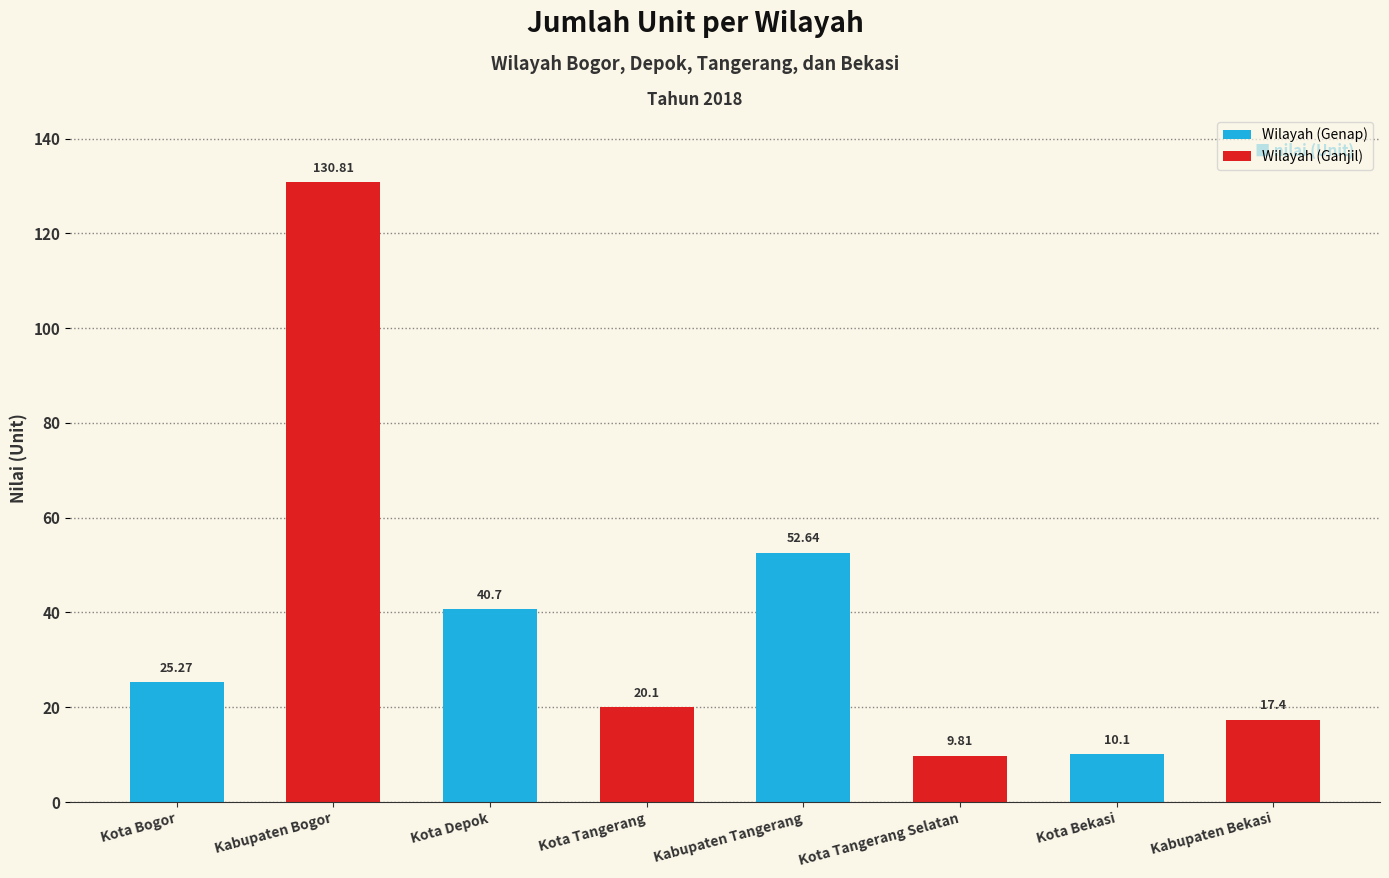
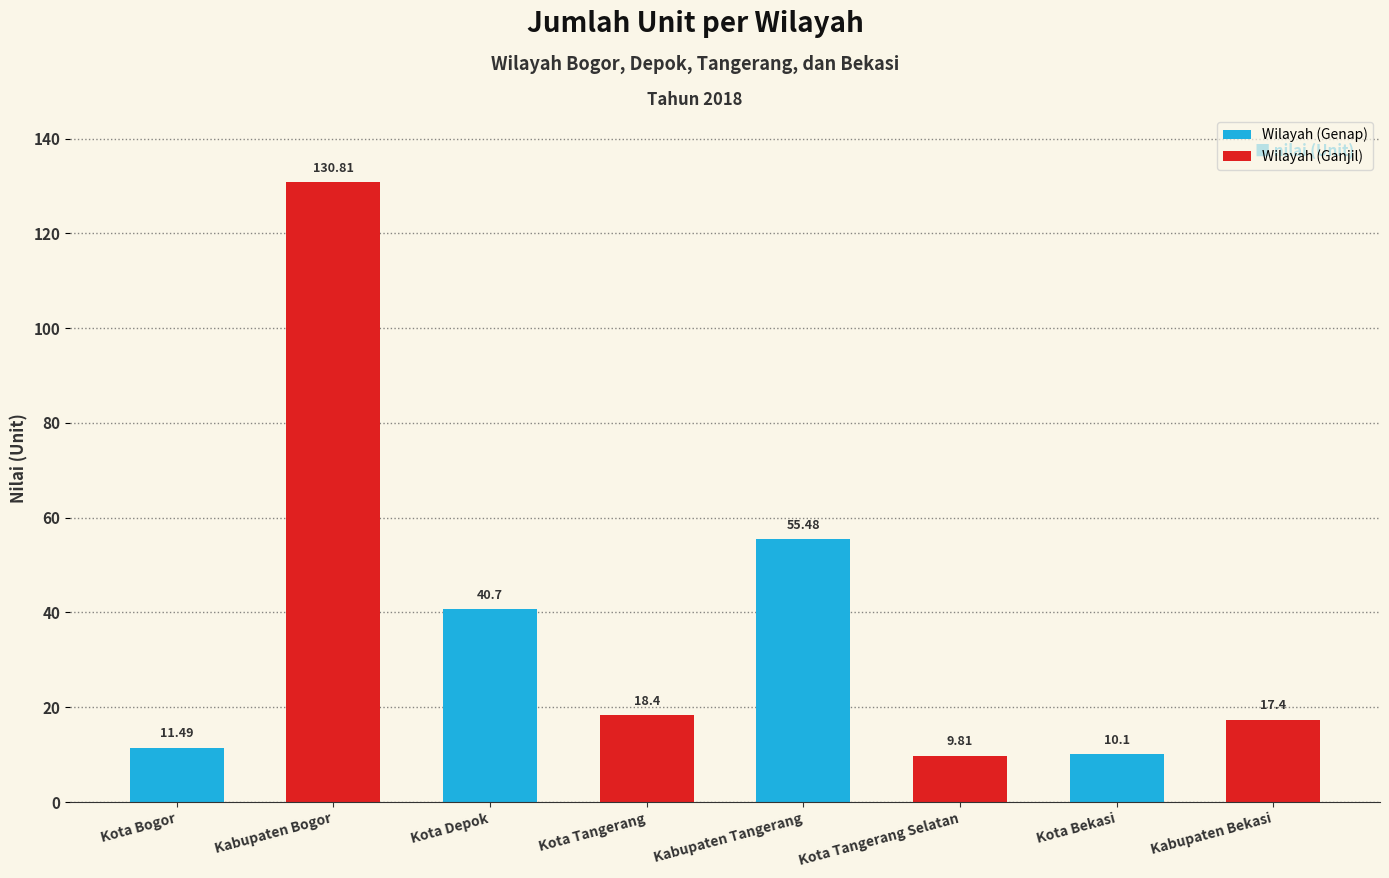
Kota Bogor: 25.27 -> 11.49
Kota Tangerang: 20.1 -> 18.4
Kabupaten Tangerang: 52.64 -> 55.48
